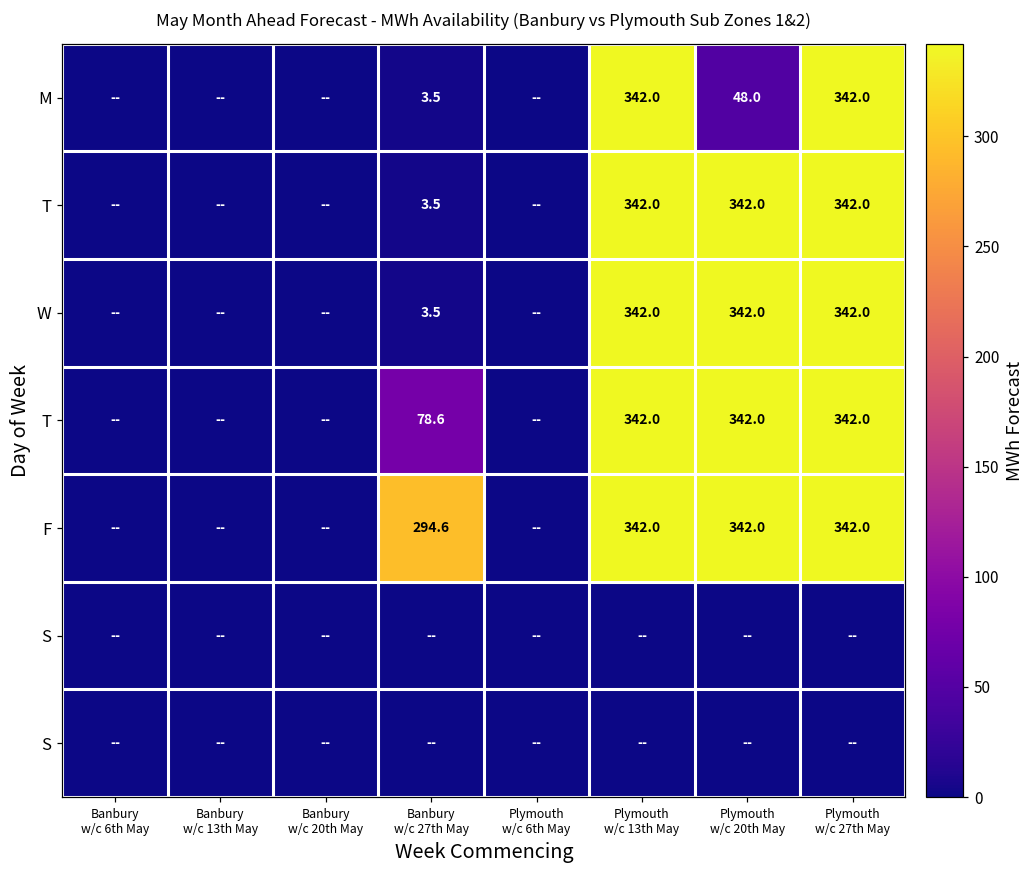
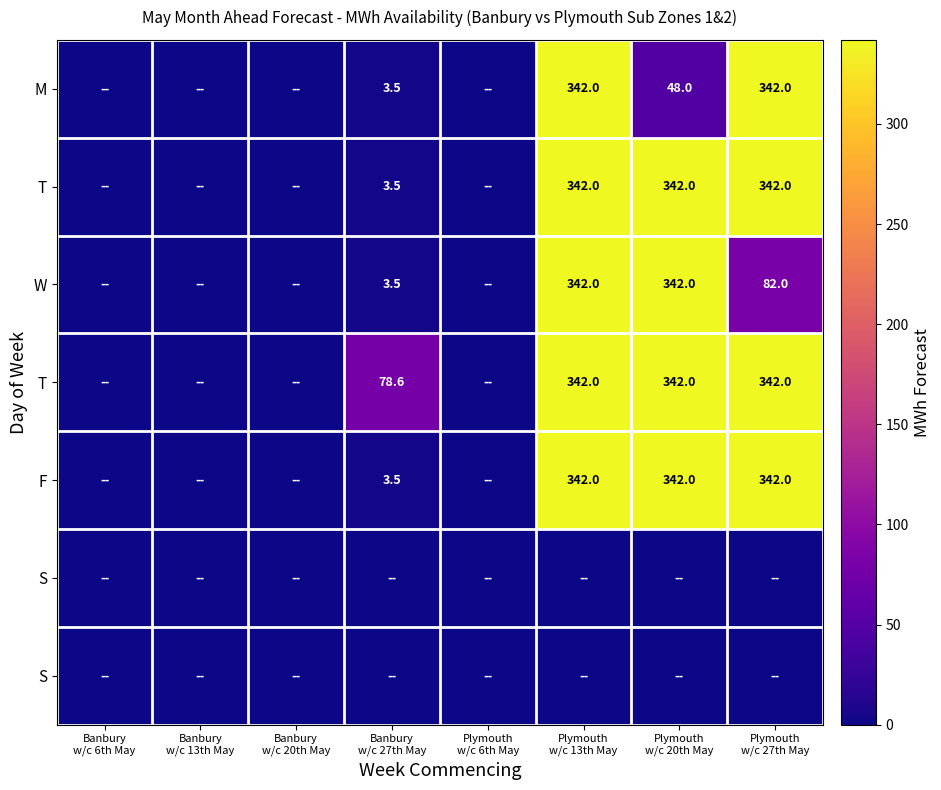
W, Plymouth w/c 27th May: 342.0 -> 82.0
F, Banbury w/c 27th May: 294.6 -> 3.5
